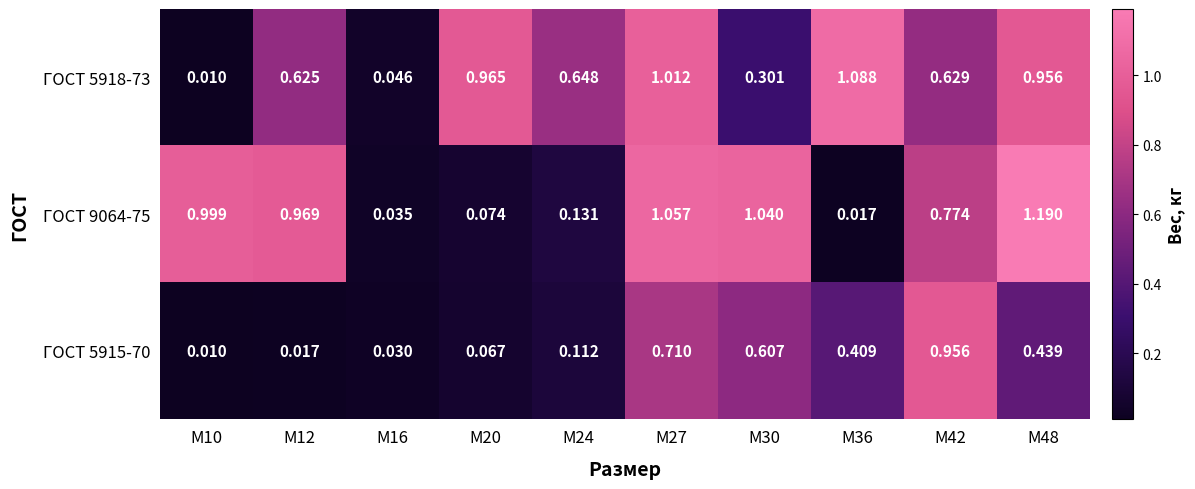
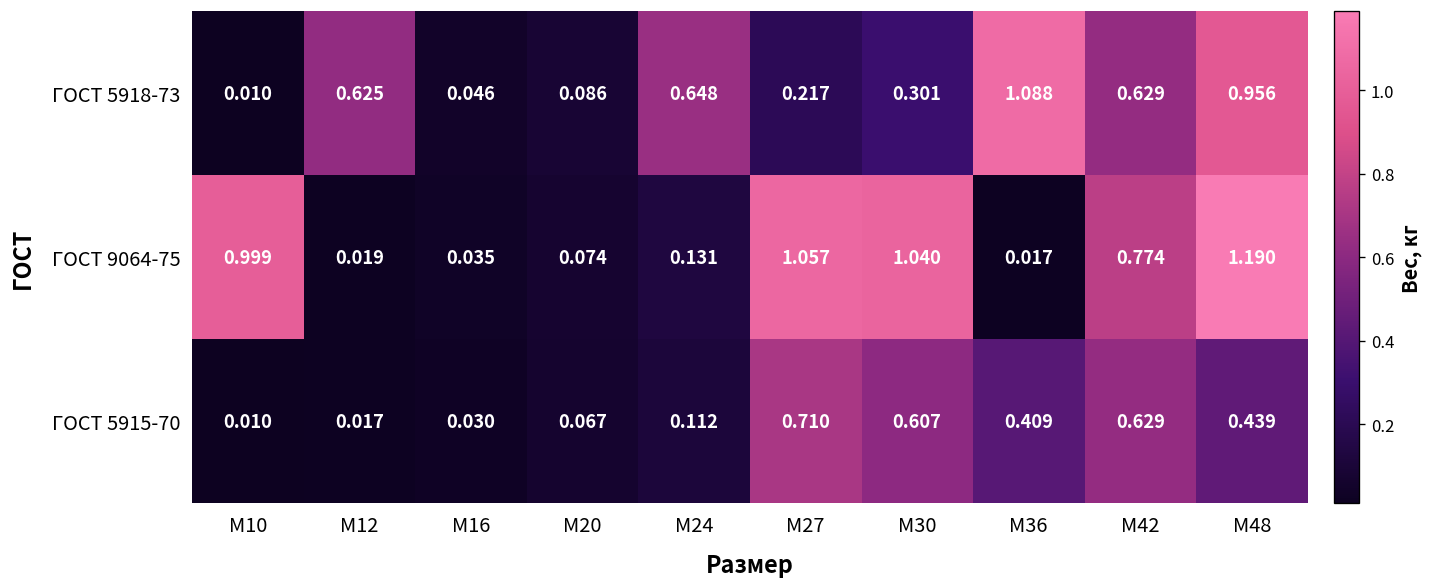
ГОСТ 5918-73, М20: 0.965 -> 0.086
ГОСТ 5918-73, М27: 1.012 -> 0.217
ГОСТ 9064-75, М12: 0.969 -> 0.019
ГОСТ 5915-70, М42: 0.956 -> 0.629
